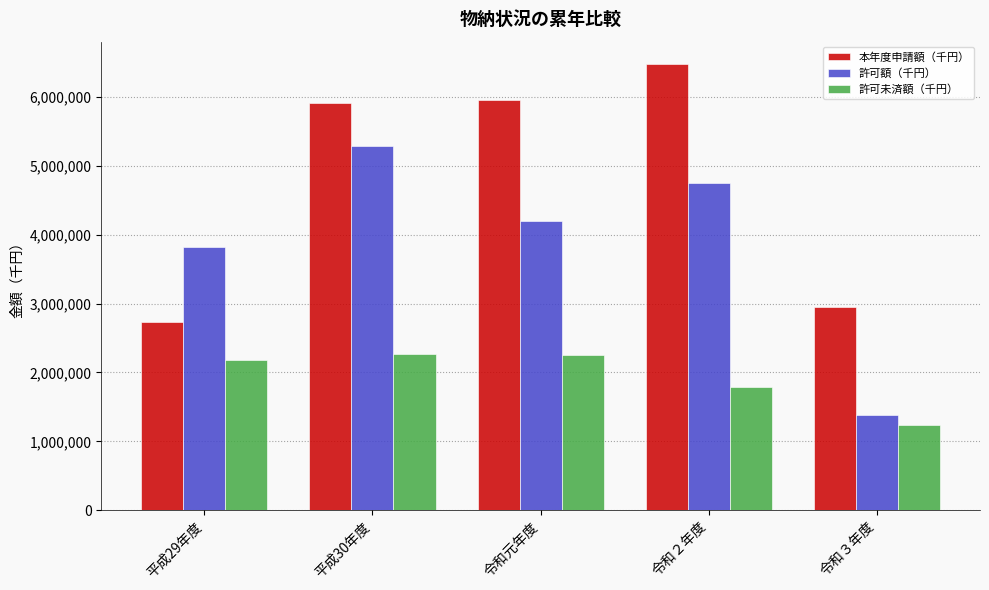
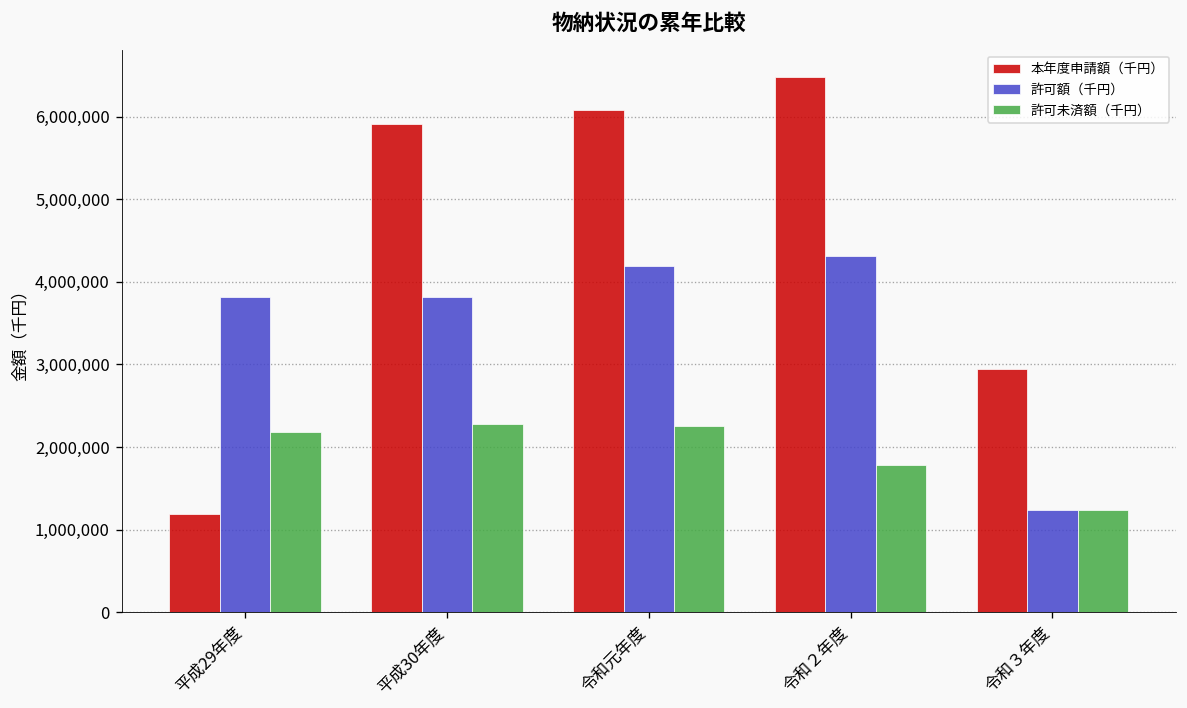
本年度申請額（千円）, 平成29年度: 2,700,000 -> 1,200,000
許可額（千円）, 平成30年度: 5,300,000 -> 3,800,000
本年度申請額（千円）, 令和元年度: 6,000,000 -> 6,100,000
許可額（千円）, 令和２年度: 4,800,000 -> 4,300,000
許可額（千円）, 令和３年度: 1,400,000 -> 1,200,000
